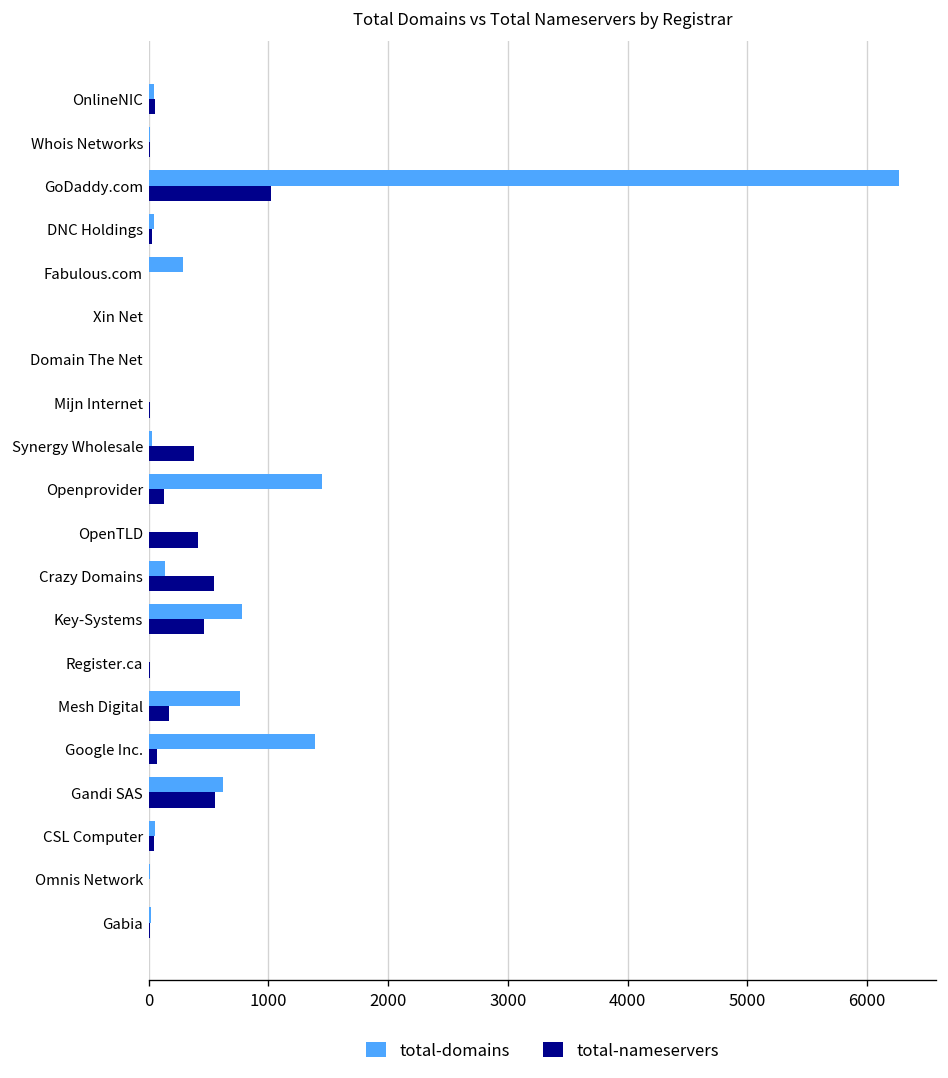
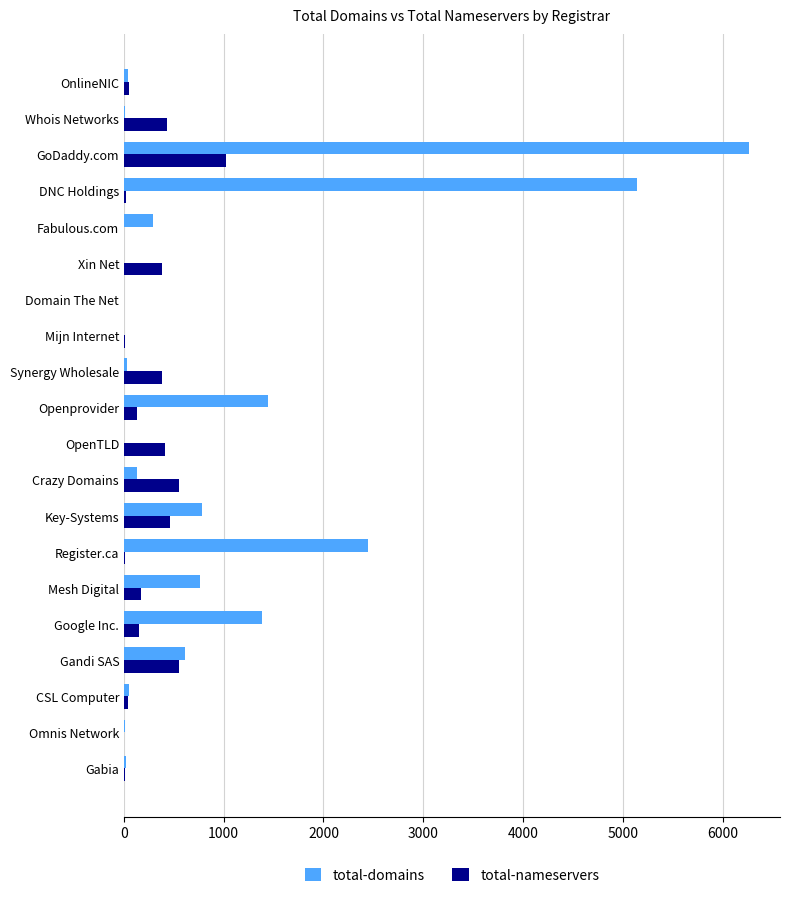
total-nameservers, Whois Networks: 0 -> 400
total-domains, DNC Holdings: 0 -> 5100
total-nameservers, Xin Net: 0 -> 400
total-domains, Register.ca: 0 -> 2400
total-nameservers, Google Inc.: 70 -> 150
